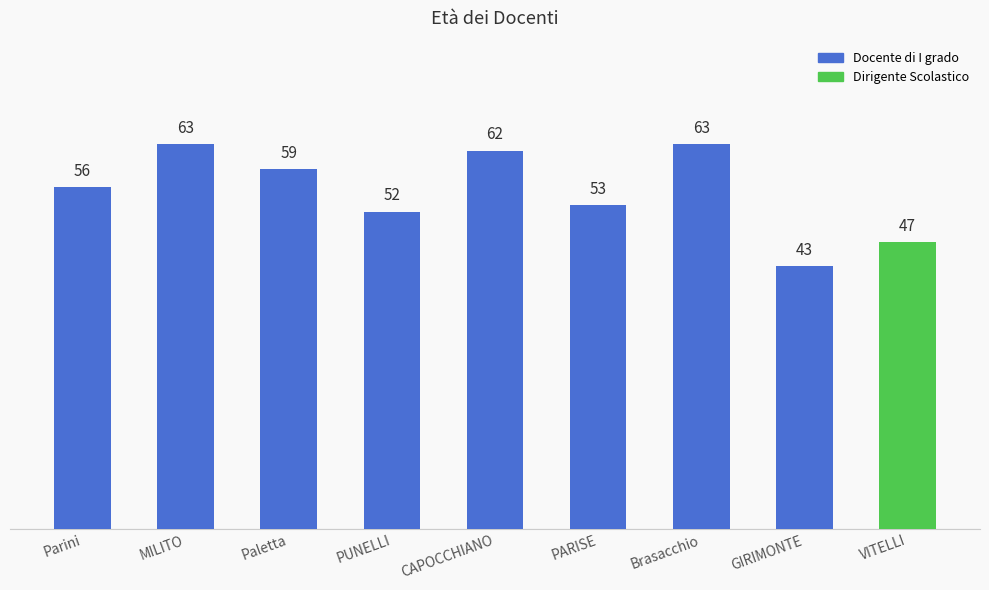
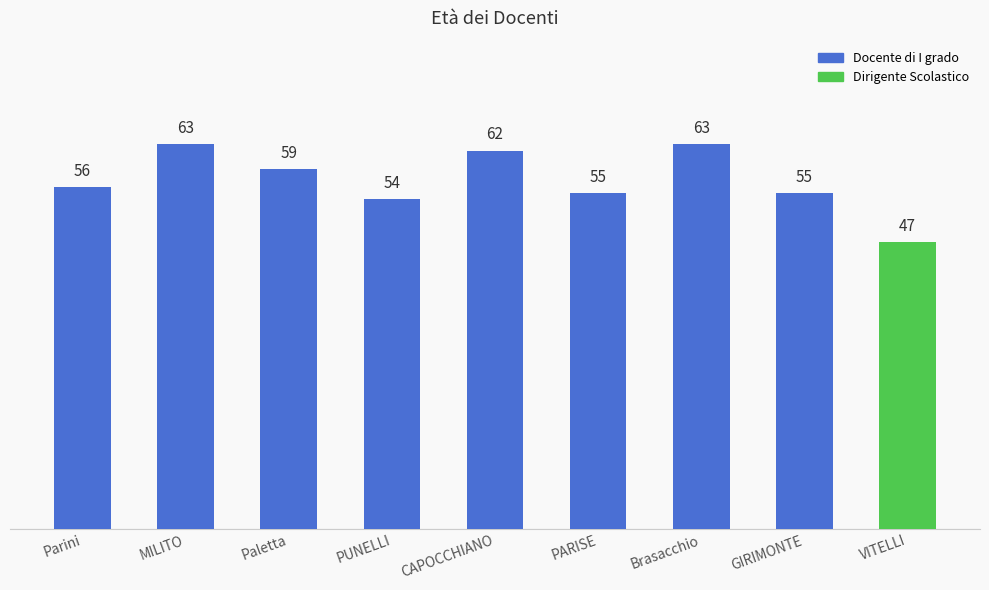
PUNELLI: 52 -> 54
PARISE: 53 -> 55
GIRIMONTE: 43 -> 55
